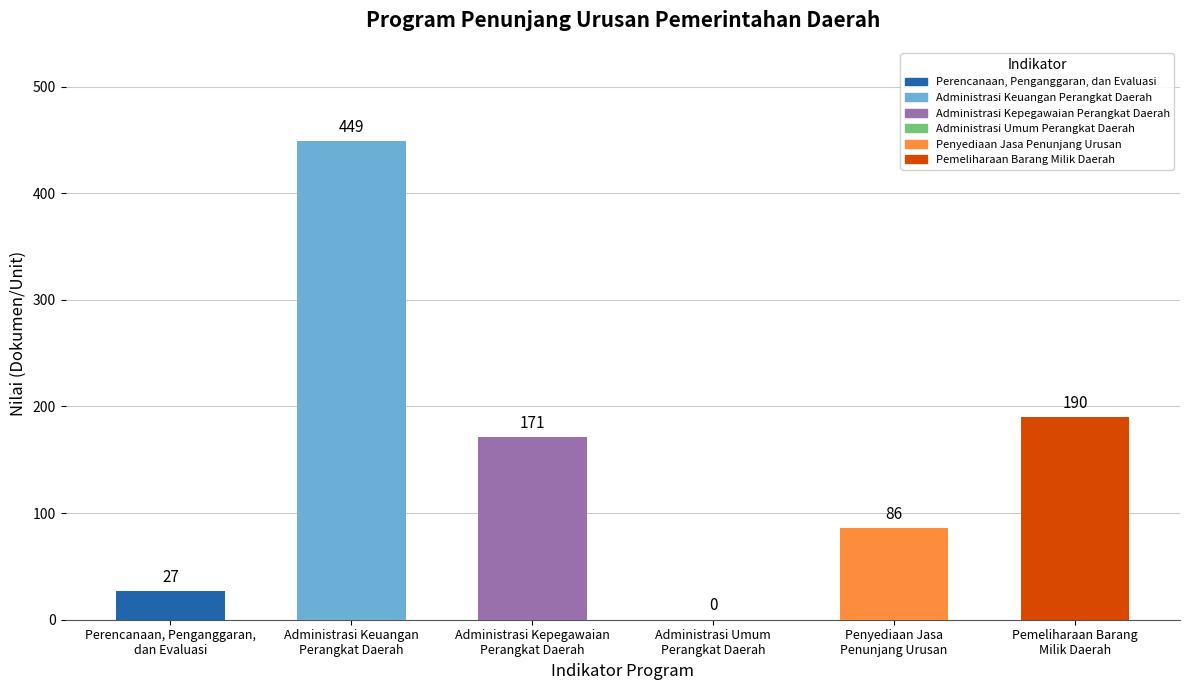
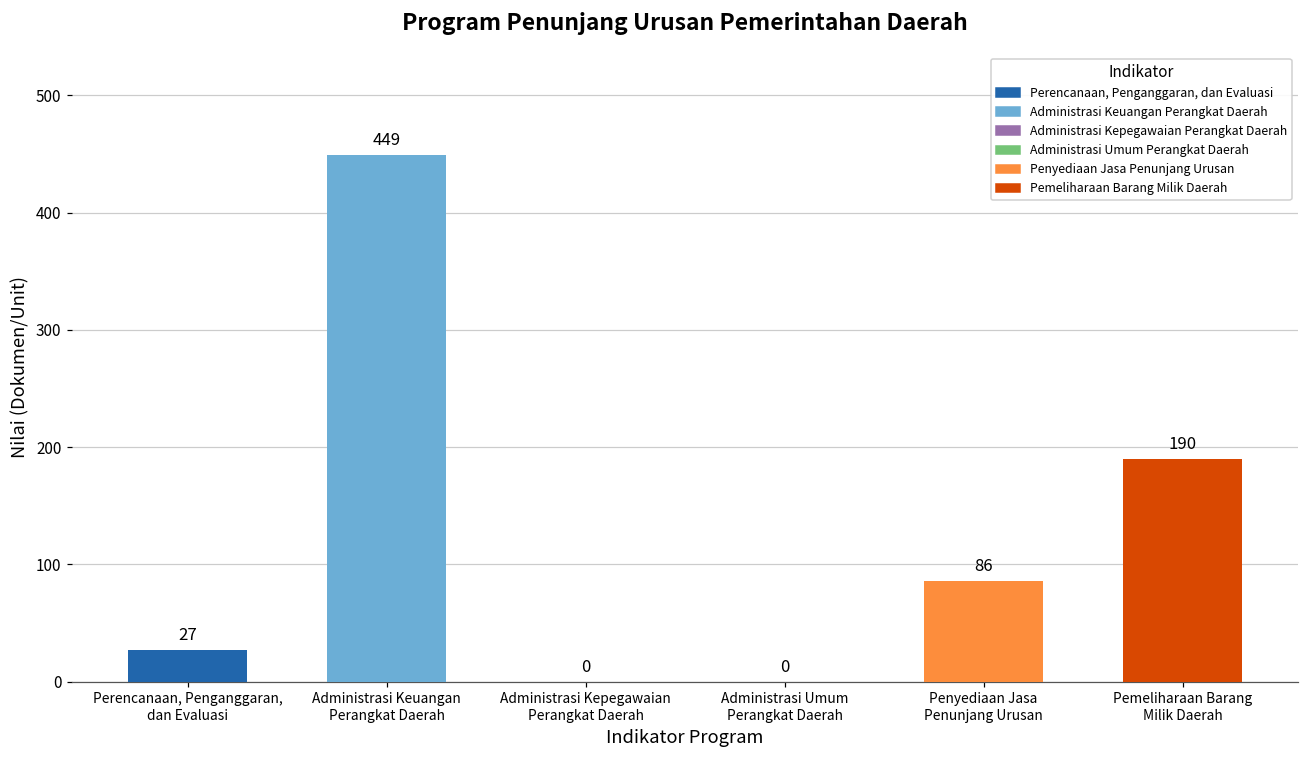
Administrasi Kepegawaian Perangkat Daerah: 171 -> 0
